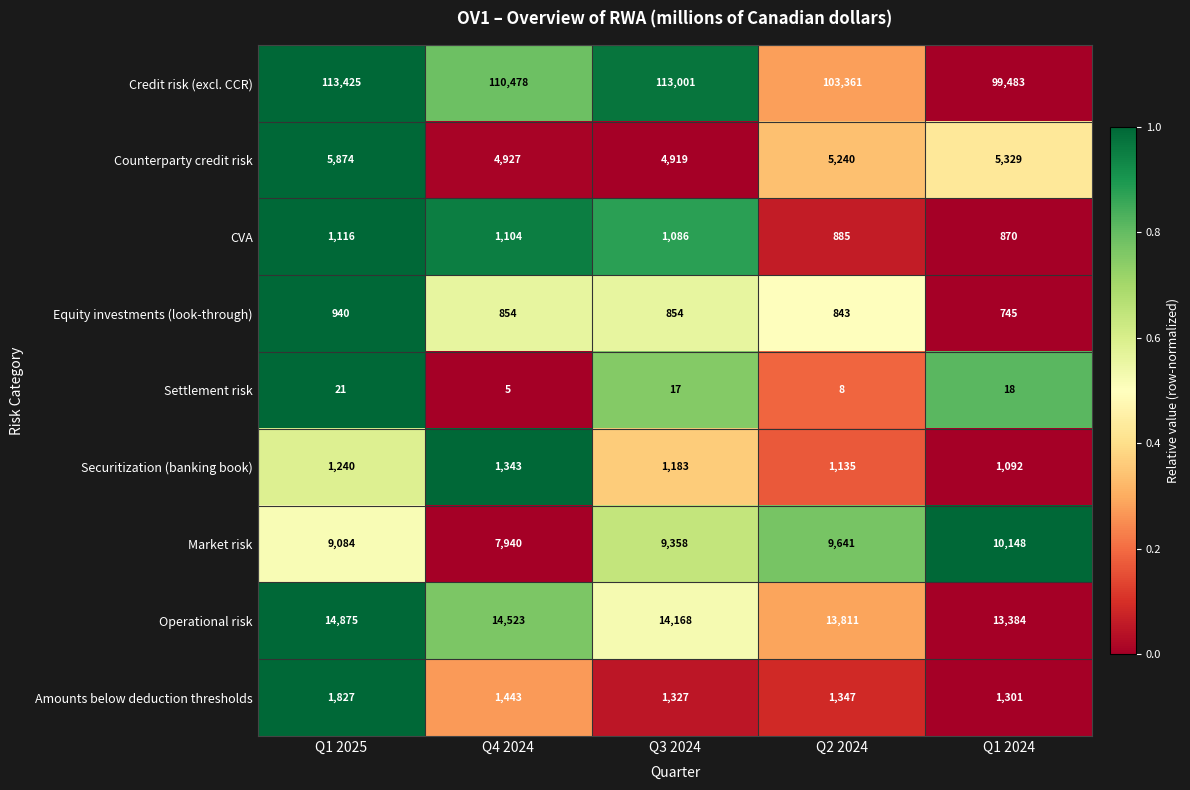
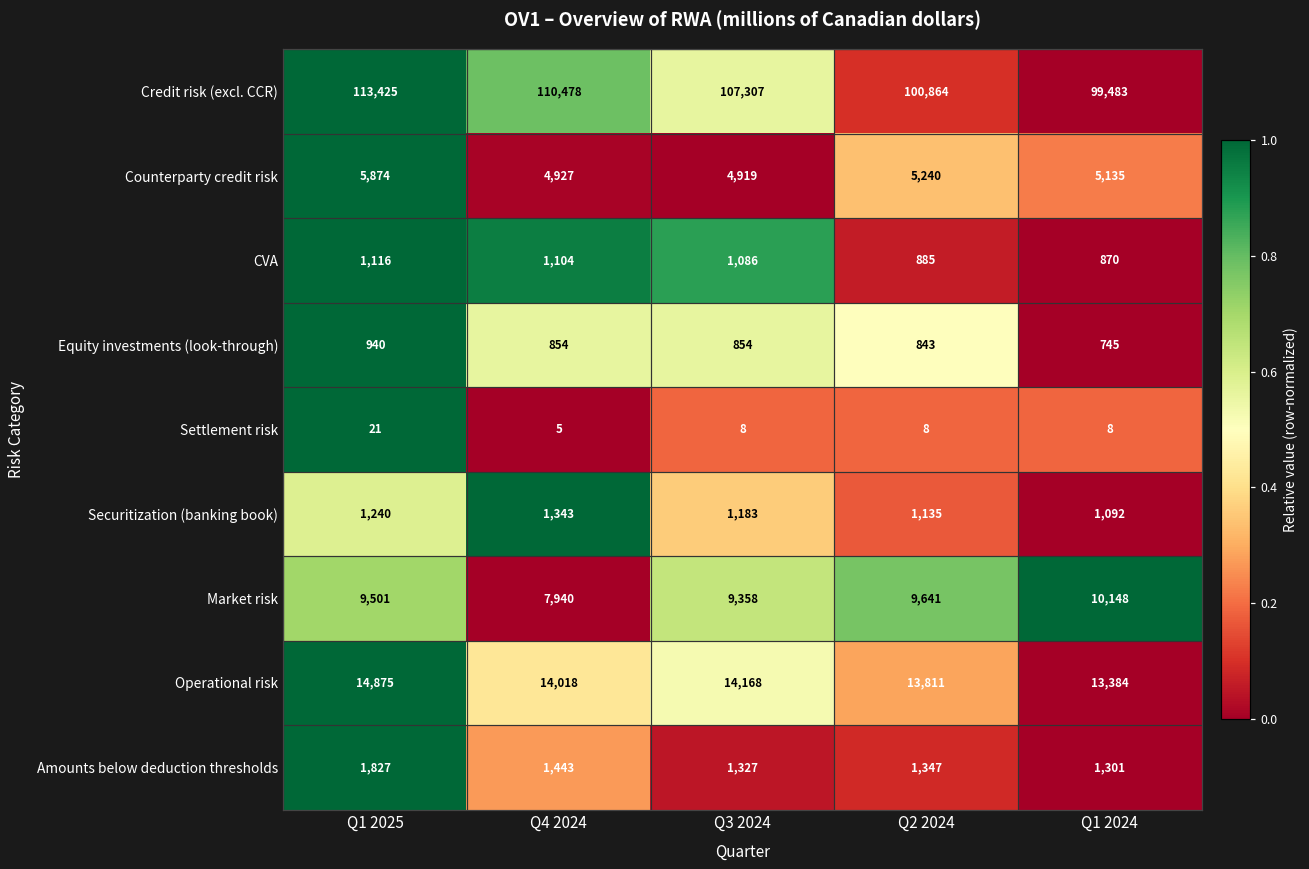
Credit risk (excl. CCR), Q3 2024: 113,001 -> 107,307
Credit risk (excl. CCR), Q2 2024: 103,361 -> 100,864
Counterparty credit risk, Q1 2024: 5,329 -> 5,135
Settlement risk, Q3 2024: 17 -> 8
Settlement risk, Q1 2024: 18 -> 8
Market risk, Q1 2025: 9,084 -> 9,501
Operational risk, Q4 2024: 14,523 -> 14,018
